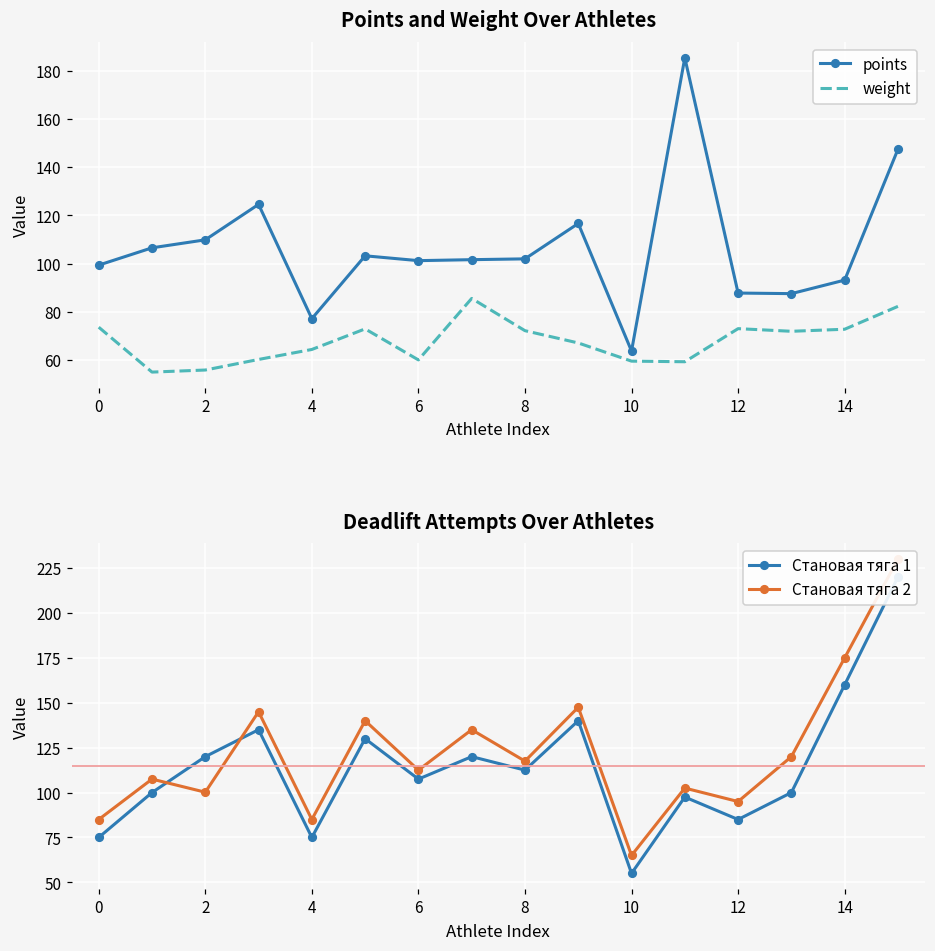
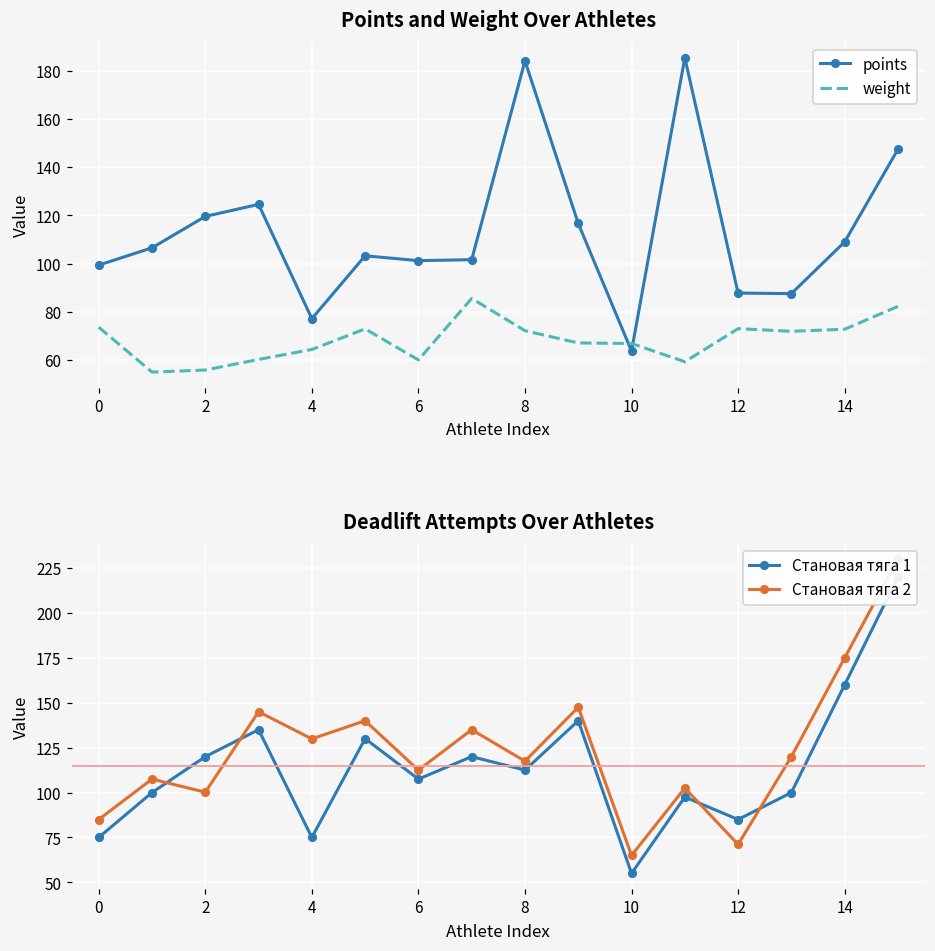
Points and Weight Over Athletes, points, 2: 110 -> 120
Points and Weight Over Athletes, points, 8: 102 -> 184
Points and Weight Over Athletes, weight, 10: 59 -> 67
Points and Weight Over Athletes, points, 14: 93 -> 109
Deadlift Attempts Over Athletes, Становая тяга 2, 4: 85 -> 130
Deadlift Attempts Over Athletes, Становая тяга 2, 12: 95 -> 71
